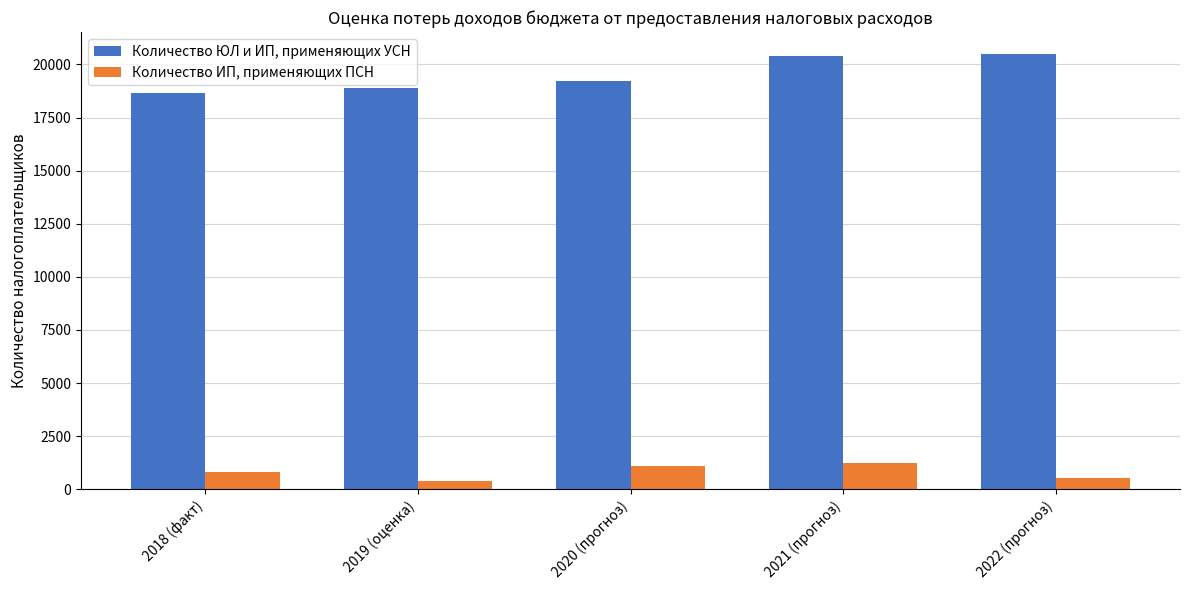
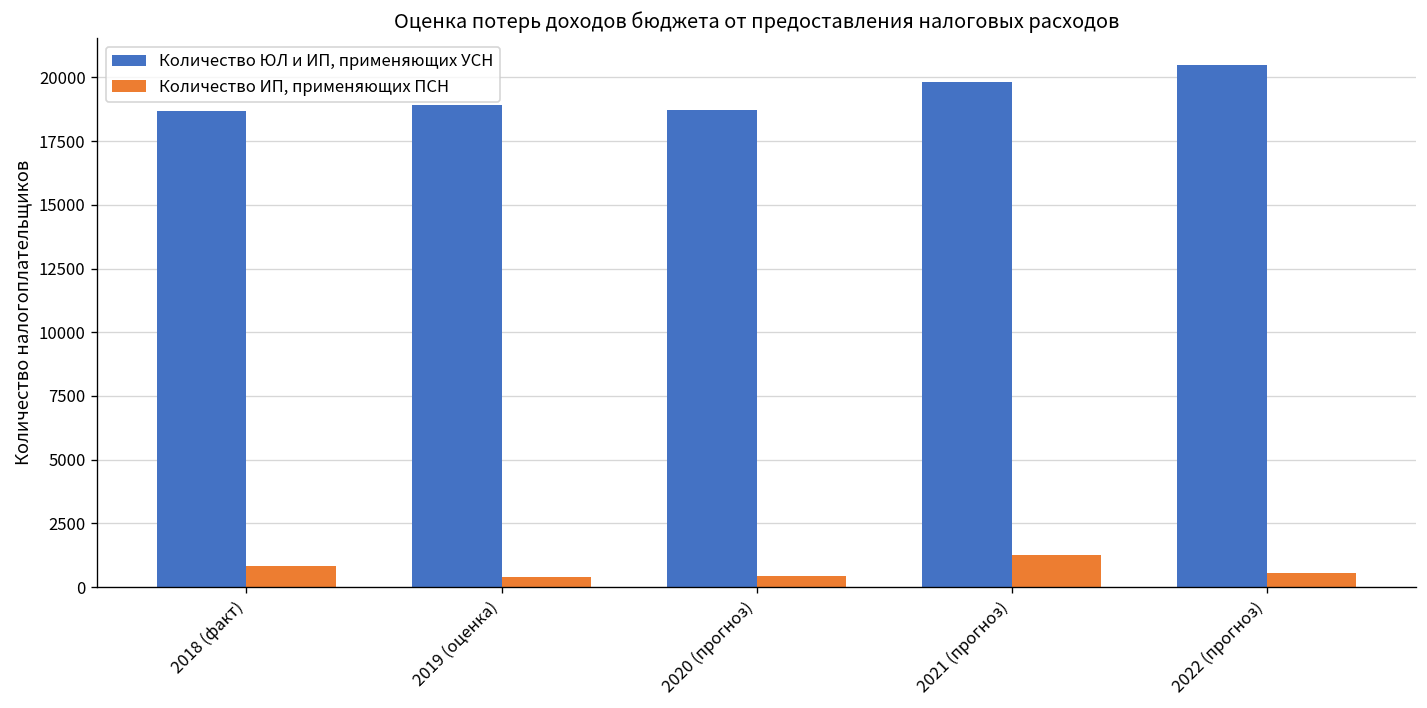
Количество ЮЛ и ИП, применяющих УСН, 2020 (прогноз): 19200 -> 18700
Количество ИП, применяющих ПСН, 2020 (прогноз): 1100 -> 500
Количество ЮЛ и ИП, применяющих УСН, 2021 (прогноз): 20400 -> 19800
